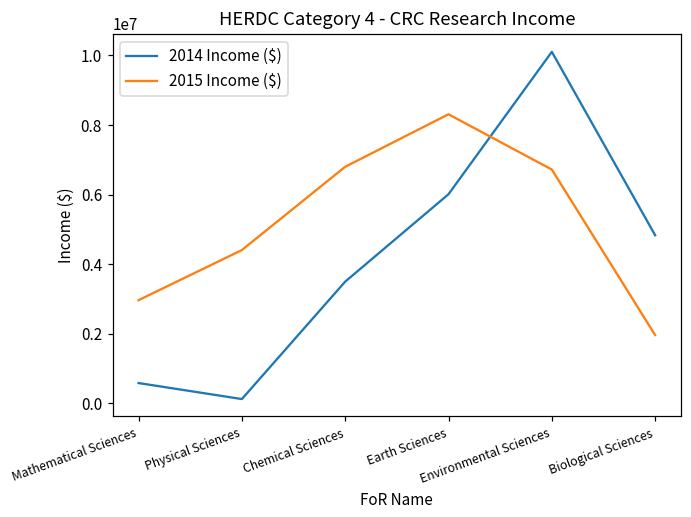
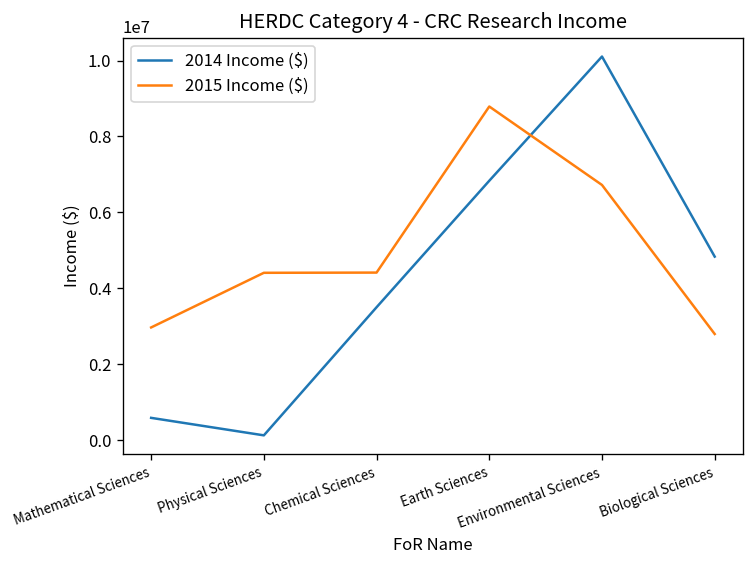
2015 Income ($), Chemical Sciences: 6800000 -> 4400000
2014 Income ($), Earth Sciences: 6000000 -> 6800000
2015 Income ($), Earth Sciences: 8300000 -> 8800000
2015 Income ($), Biological Sciences: 2000000 -> 2800000
